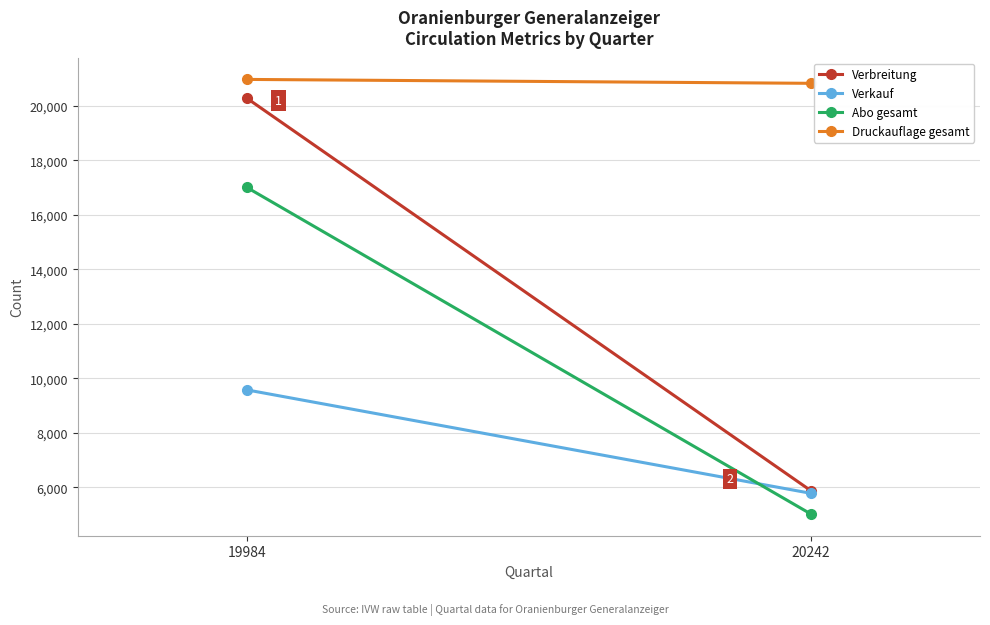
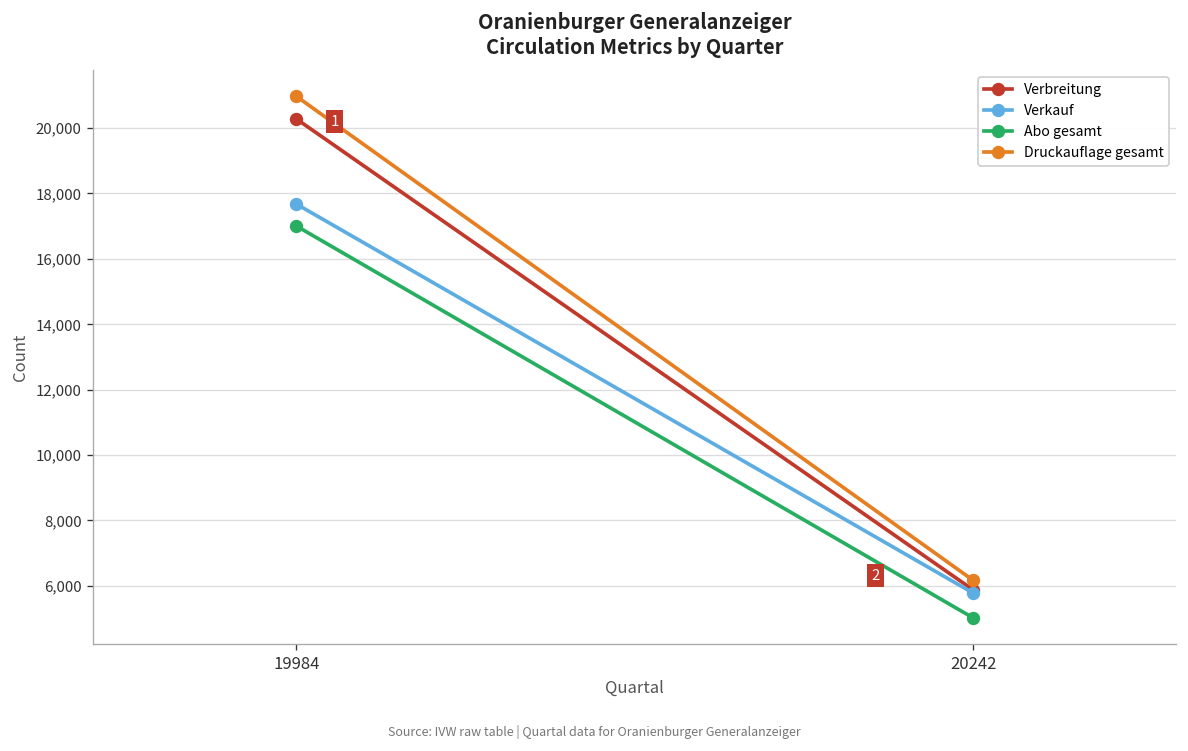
Verkauf, 19984: 9,600 -> 17,700
Druckauflage gesamt, 20242: 20,800 -> 6,200
